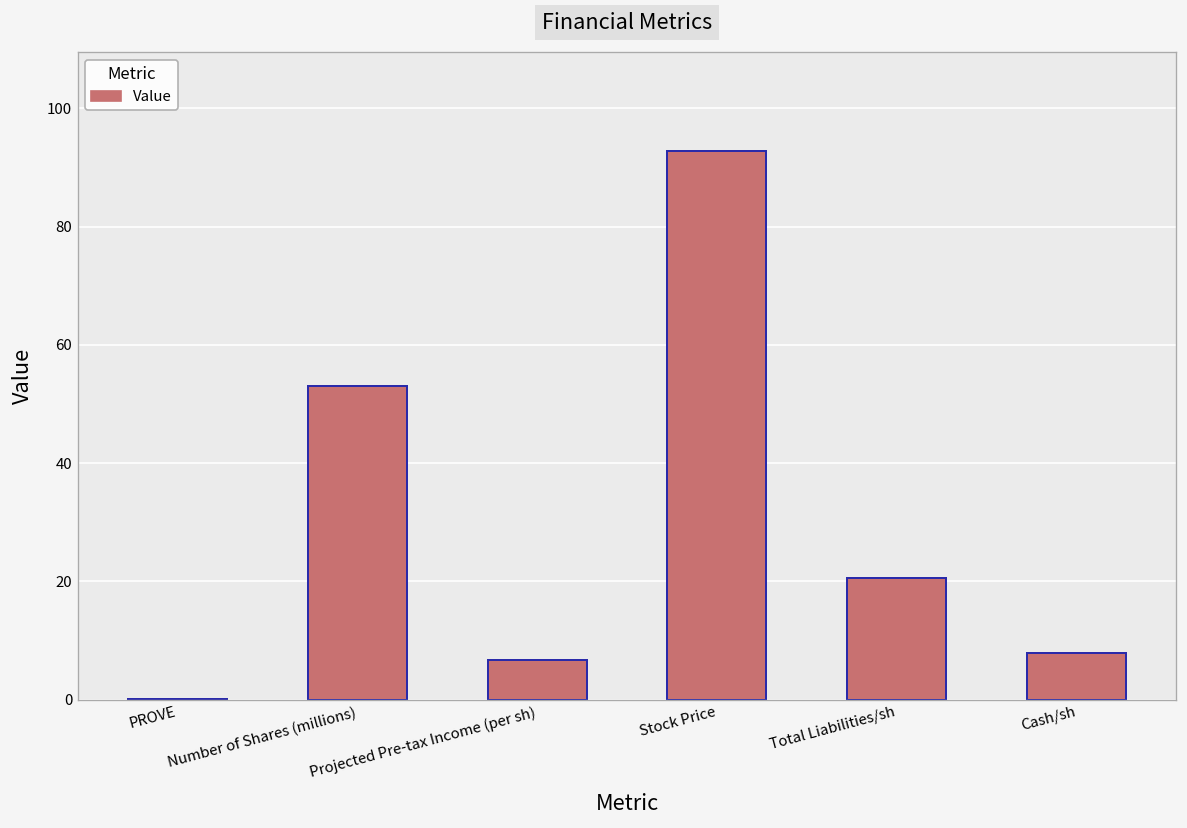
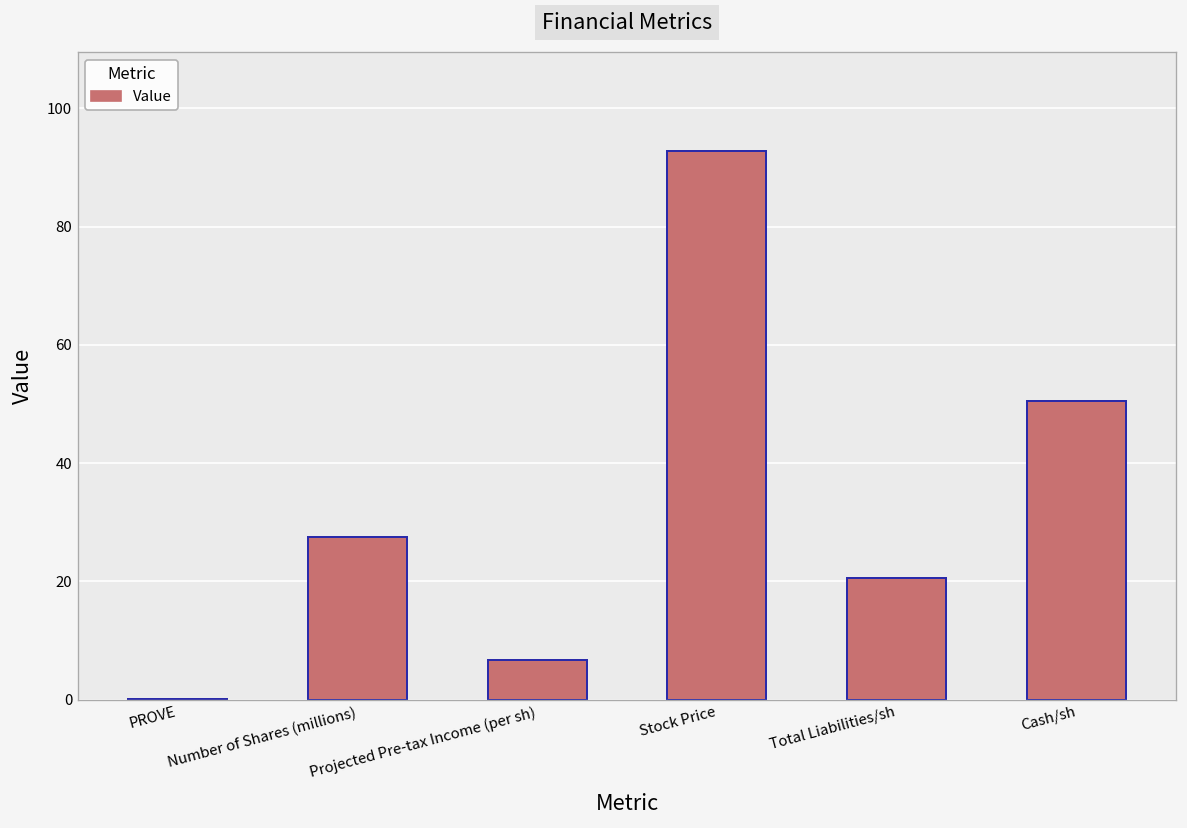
Number of Shares (millions): 53 -> 27
Cash/sh: 8 -> 51
